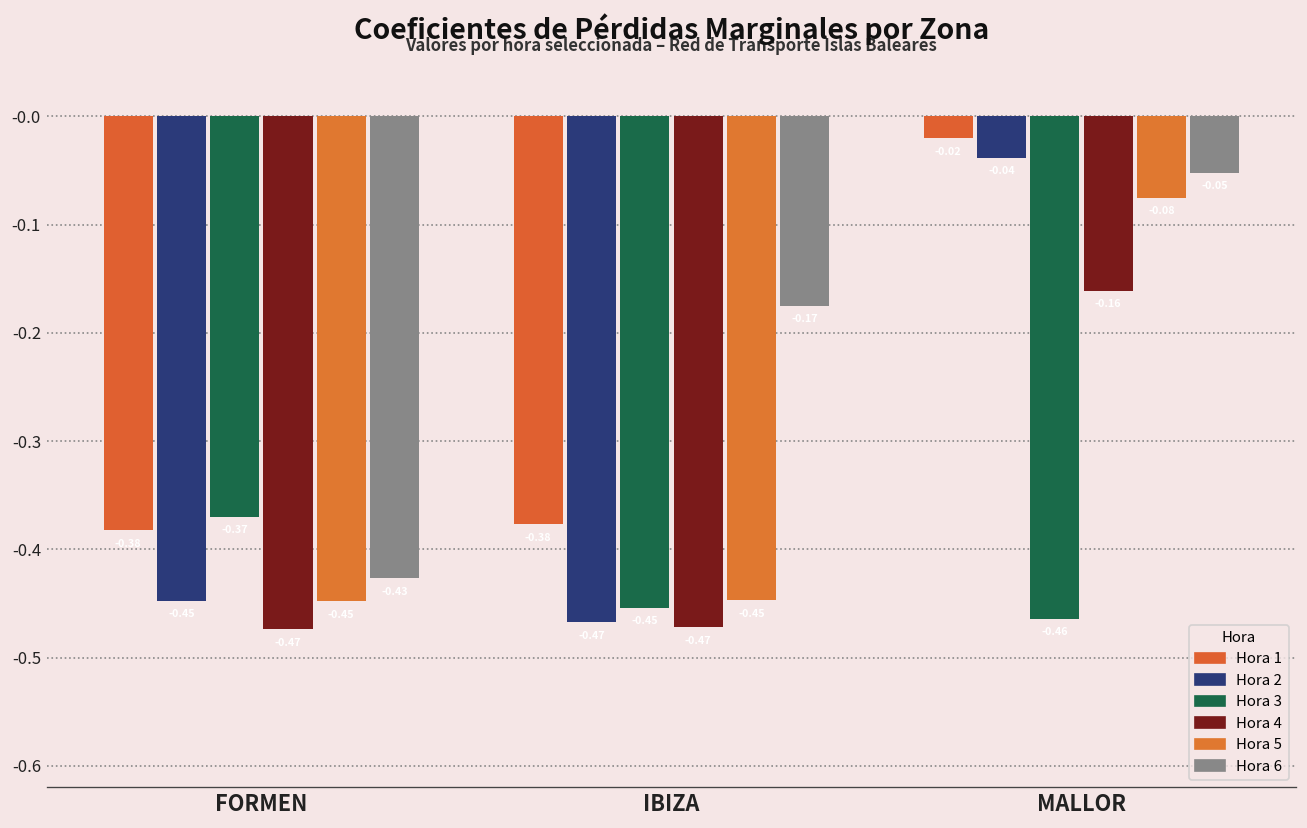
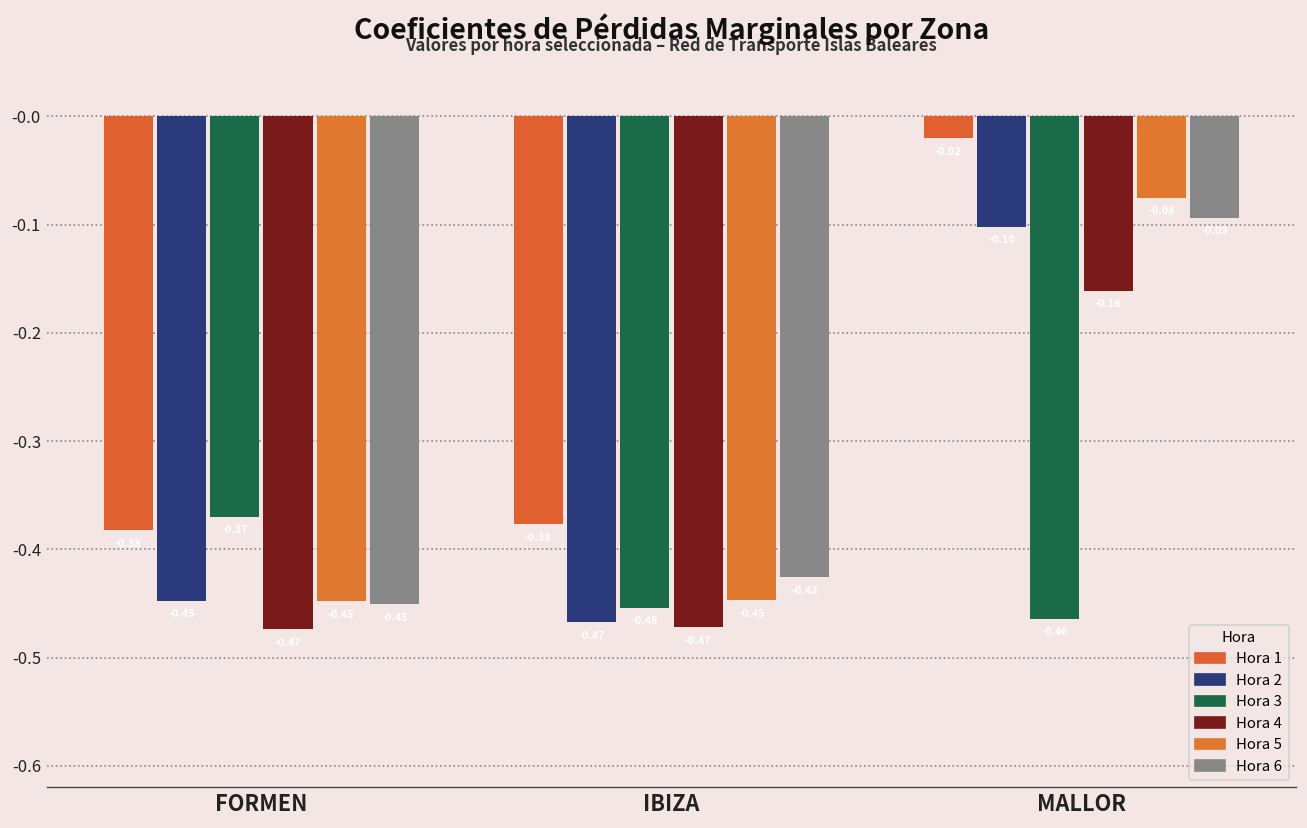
Hora 6, FORMEN: -0.43 -> -0.45
Hora 6, IBIZA: -0.17 -> -0.43
Hora 2, MALLOR: -0.04 -> -0.10
Hora 6, MALLOR: -0.05 -> -0.09
